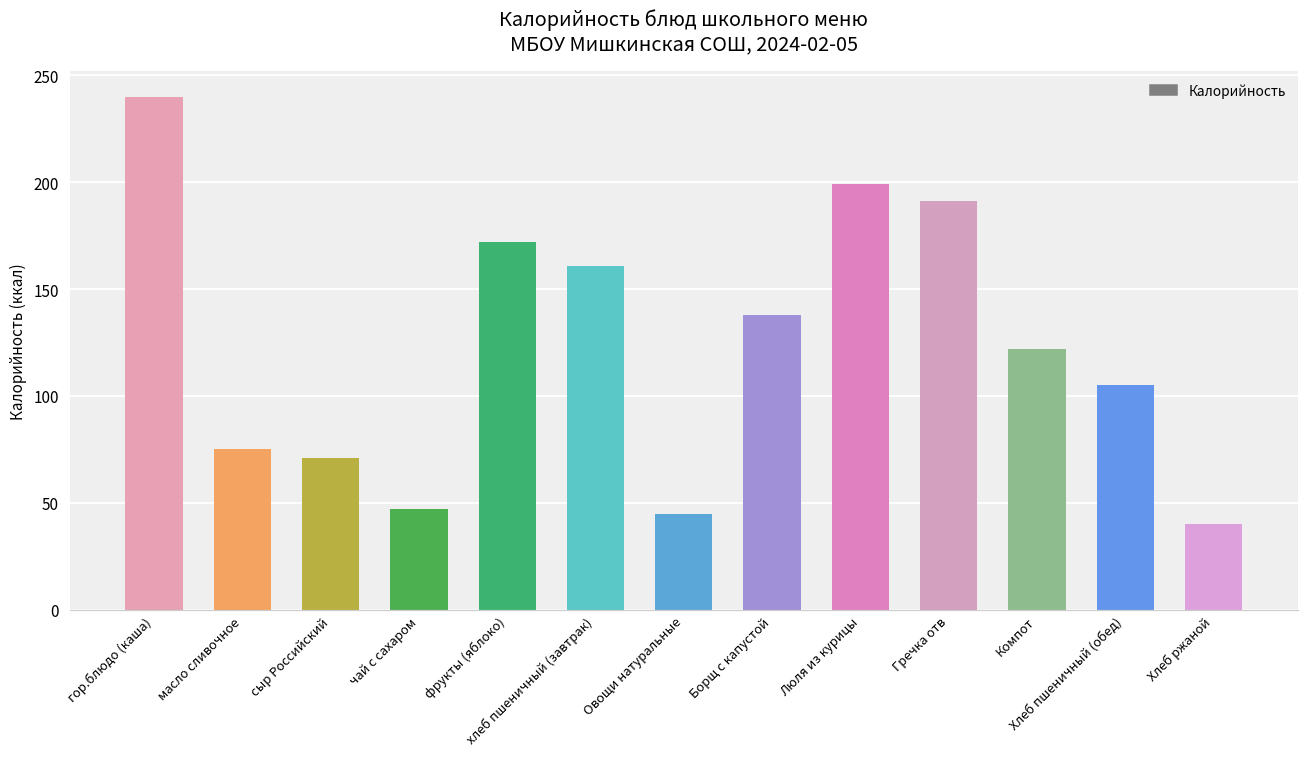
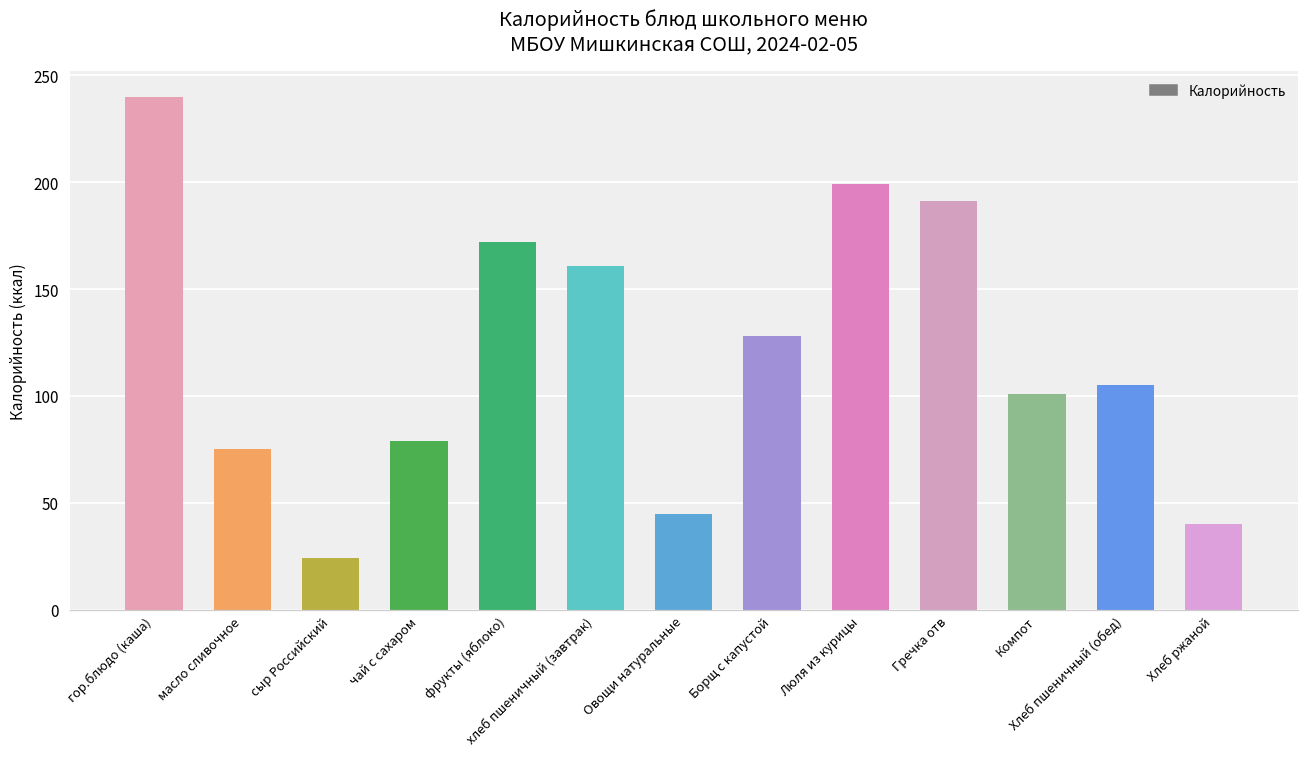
сыр Российский: 71 -> 24
чай с сахаром: 47 -> 79
Борщ с капустой: 138 -> 128
Компот: 122 -> 101
